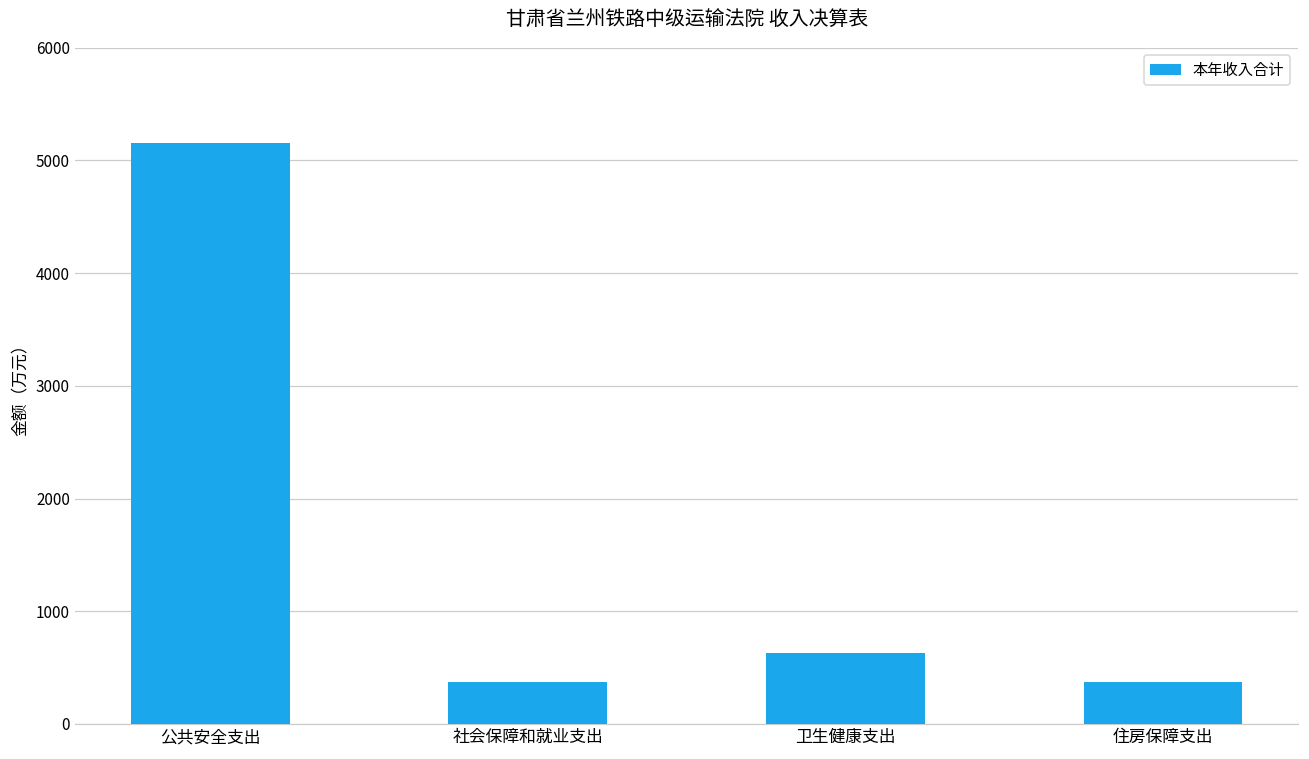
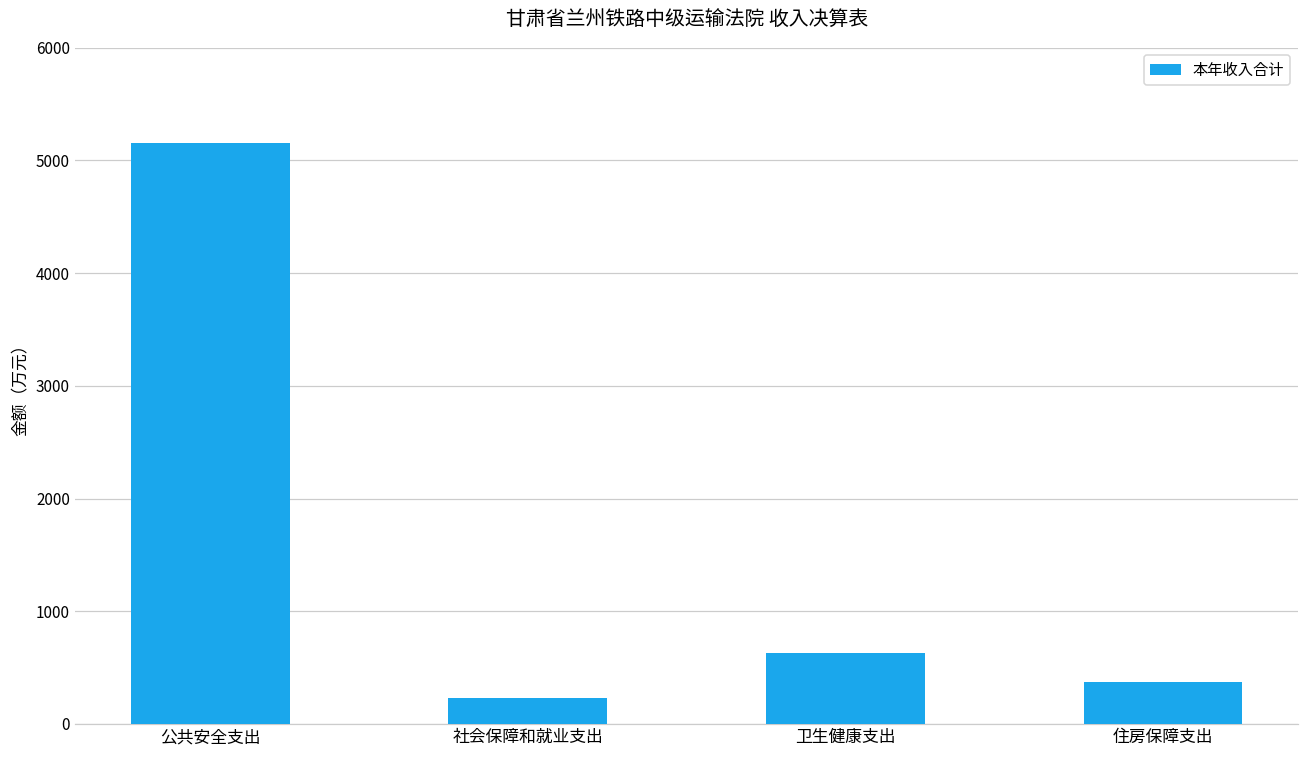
社会保障和就业支出: 380 -> 230
